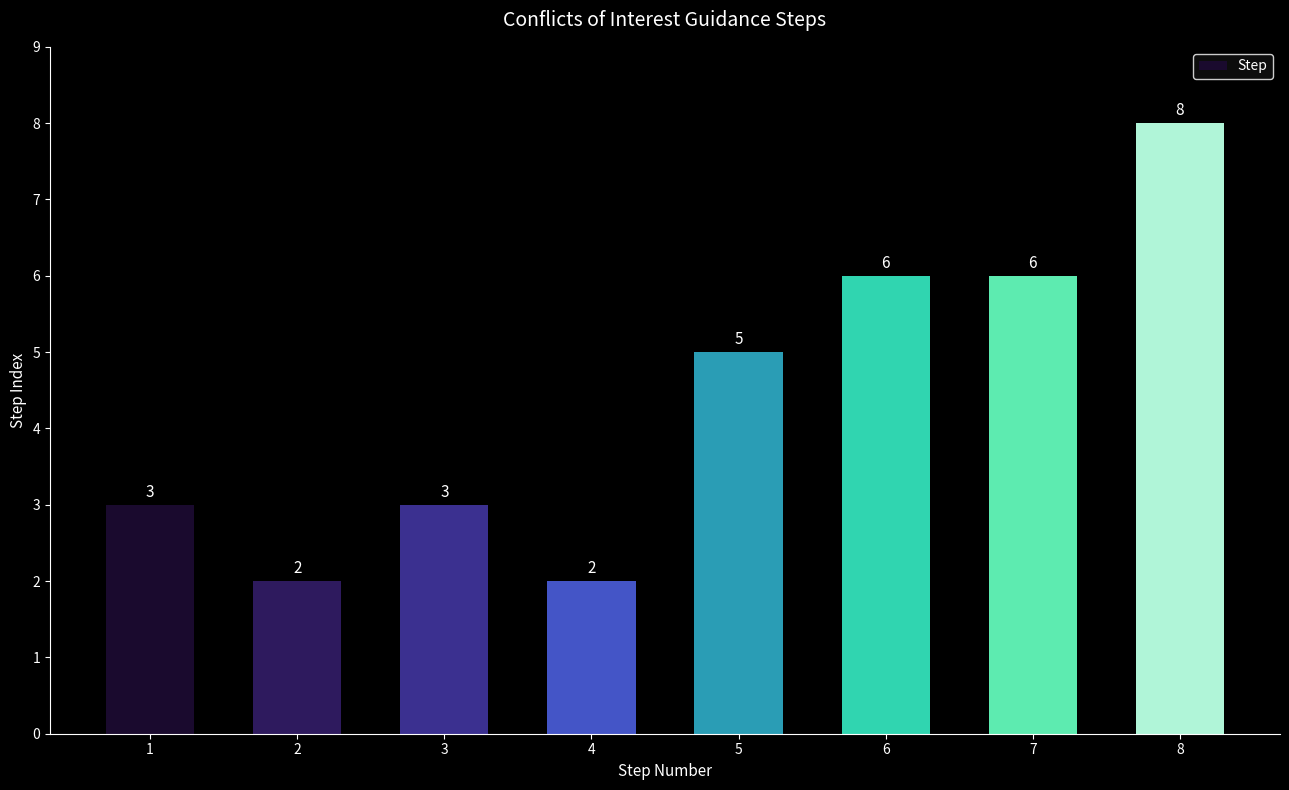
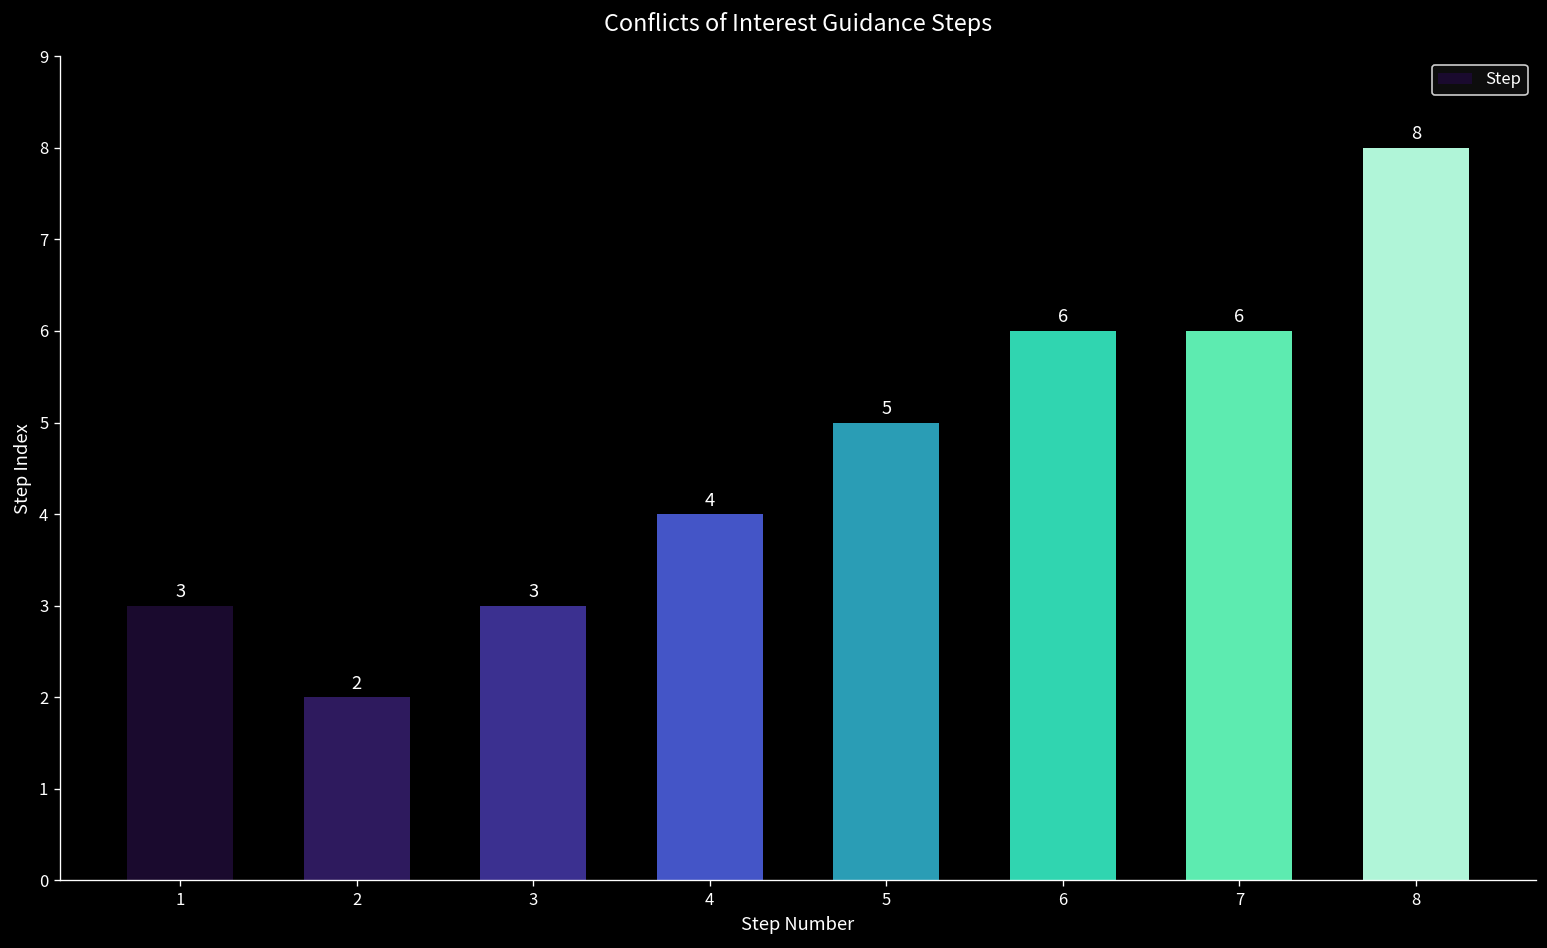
4: 2 -> 4
